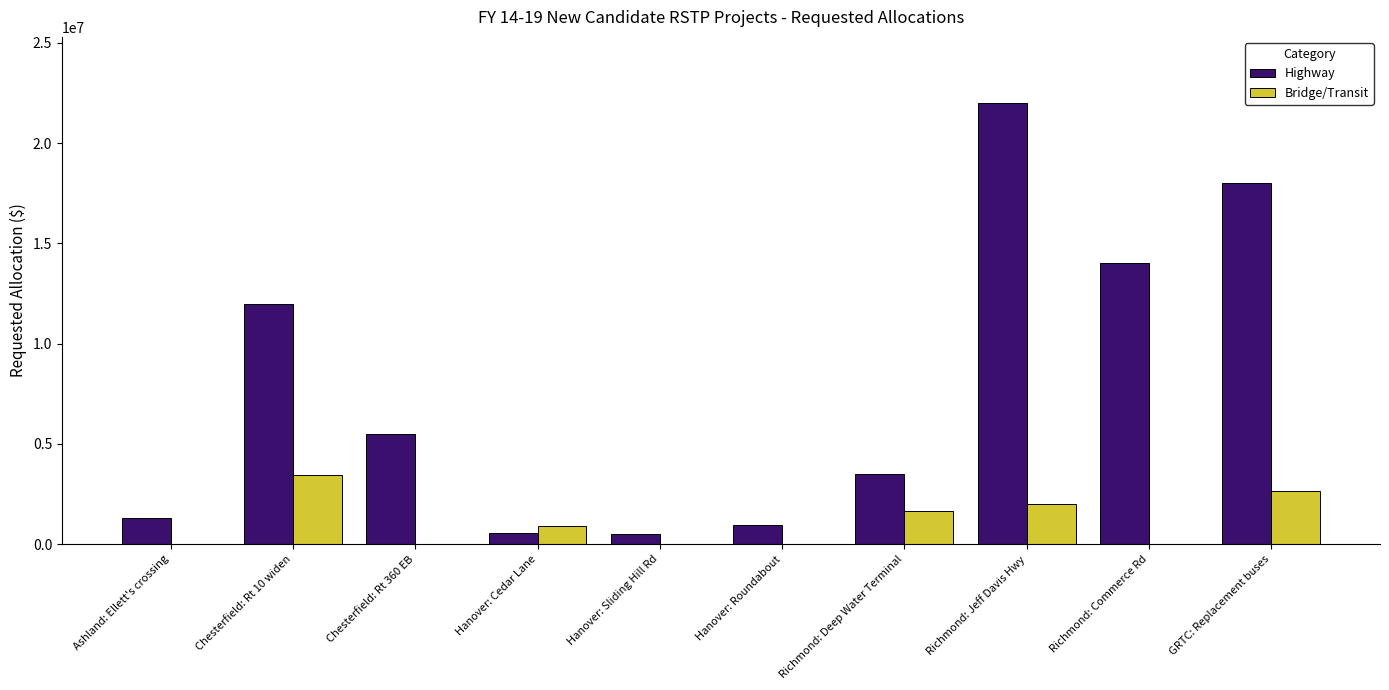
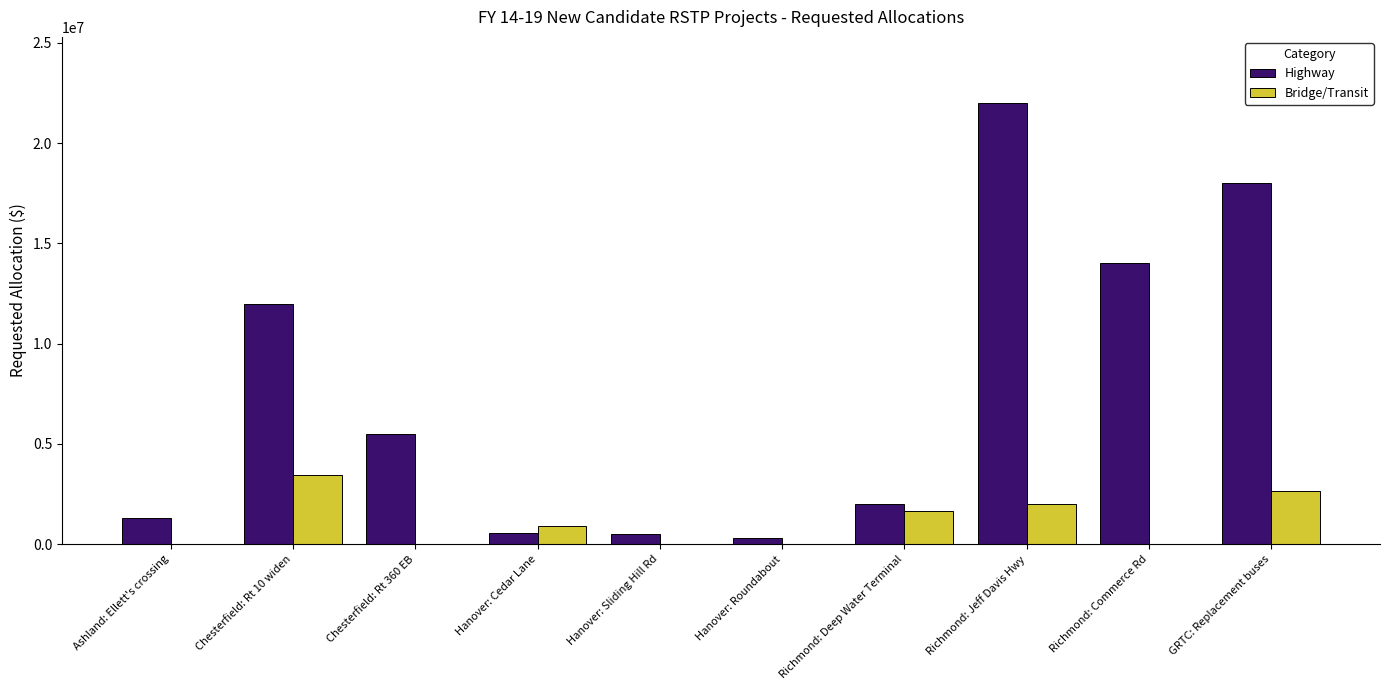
Highway, Hanover: Roundabout: 1000000 -> 300000
Highway, Richmond: Deep Water Terminal: 3500000 -> 2000000
